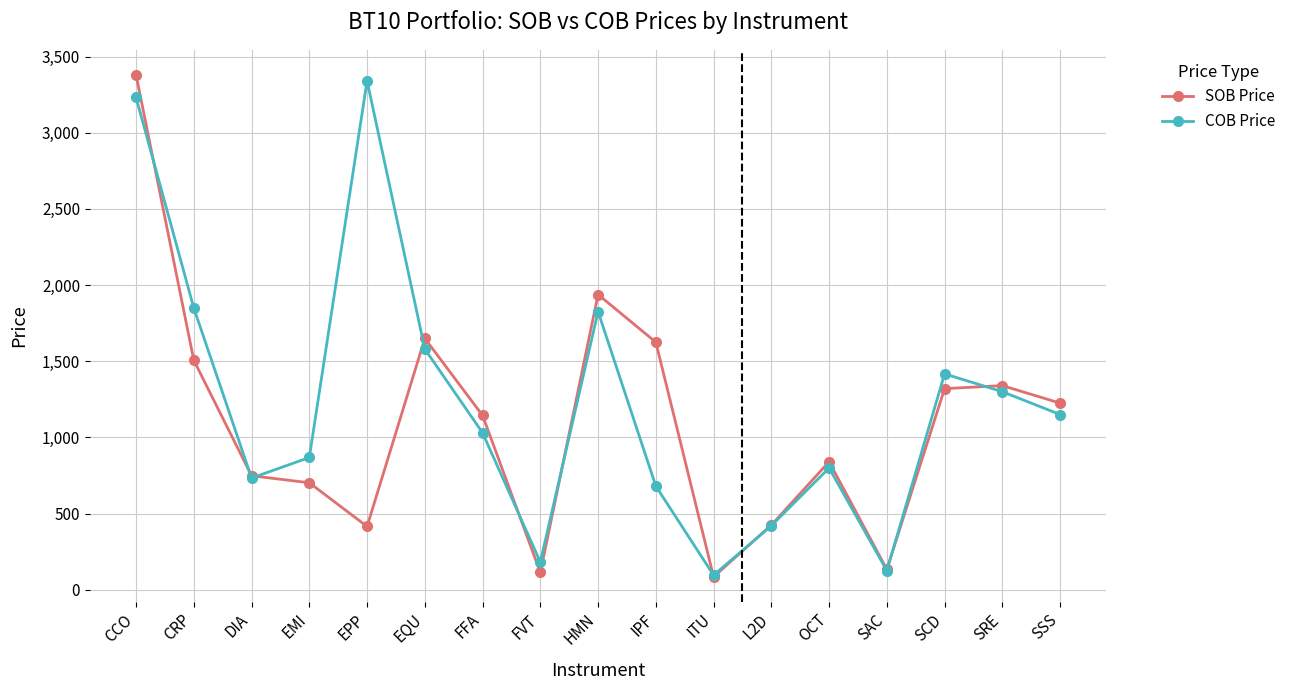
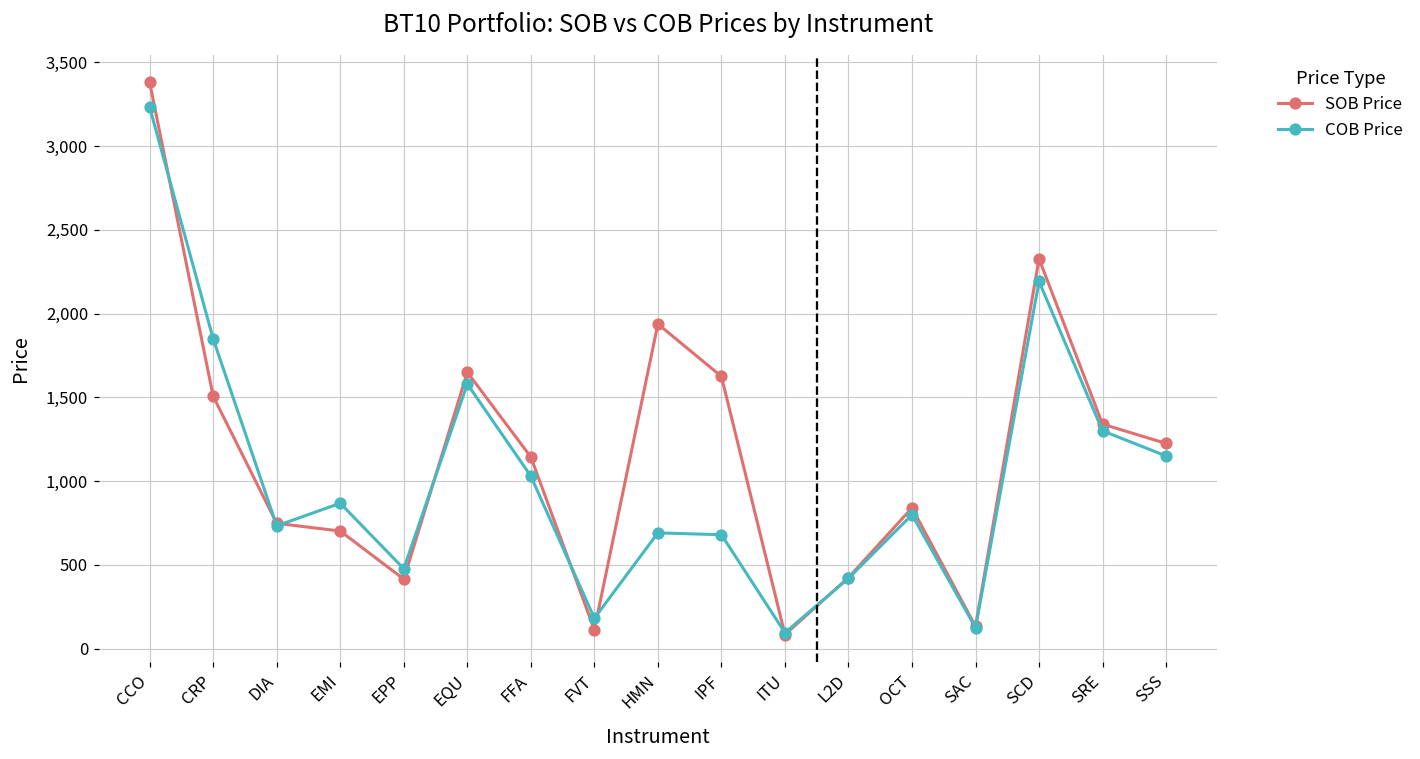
COB Price, EPP: 3,340 -> 480
COB Price, HMN: 1,830 -> 690
SOB Price, SCD: 1,320 -> 2,330
COB Price, SCD: 1,420 -> 2,190
